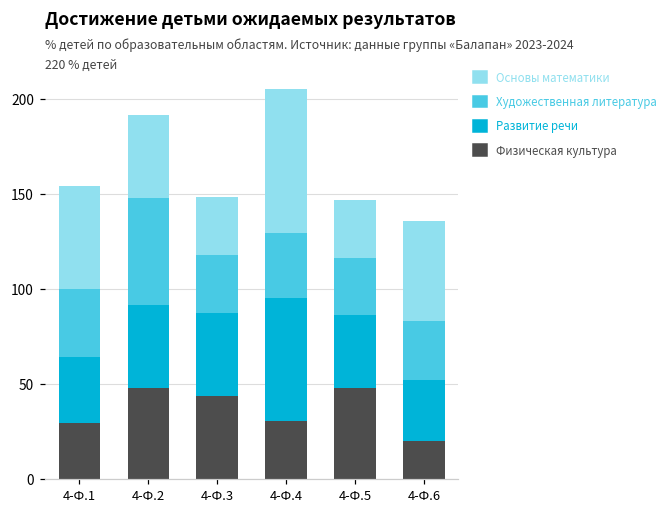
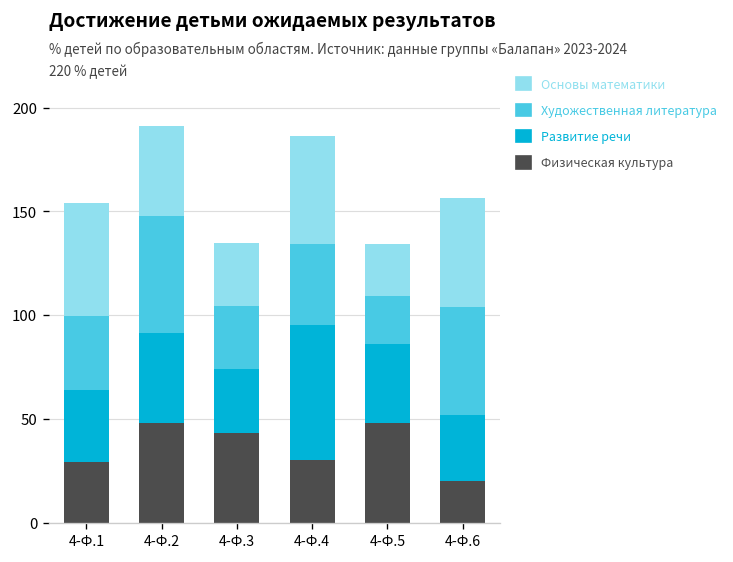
Развитие речи, 4-Ф.3: 44 -> 30
Художественная литература, 4-Ф.4: 34 -> 39
Основы математики, 4-Ф.4: 76 -> 52
Художественная литература, 4-Ф.5: 30 -> 23
Основы математики, 4-Ф.5: 30 -> 25
Художественная литература, 4-Ф.6: 31 -> 52
